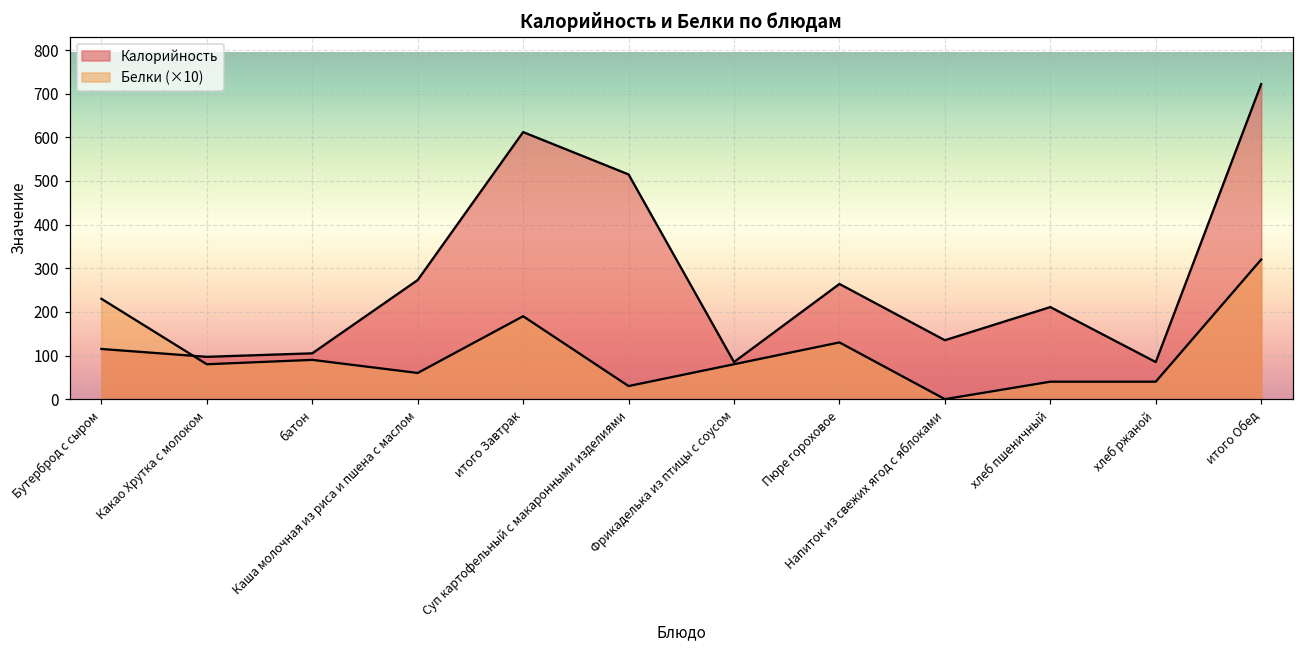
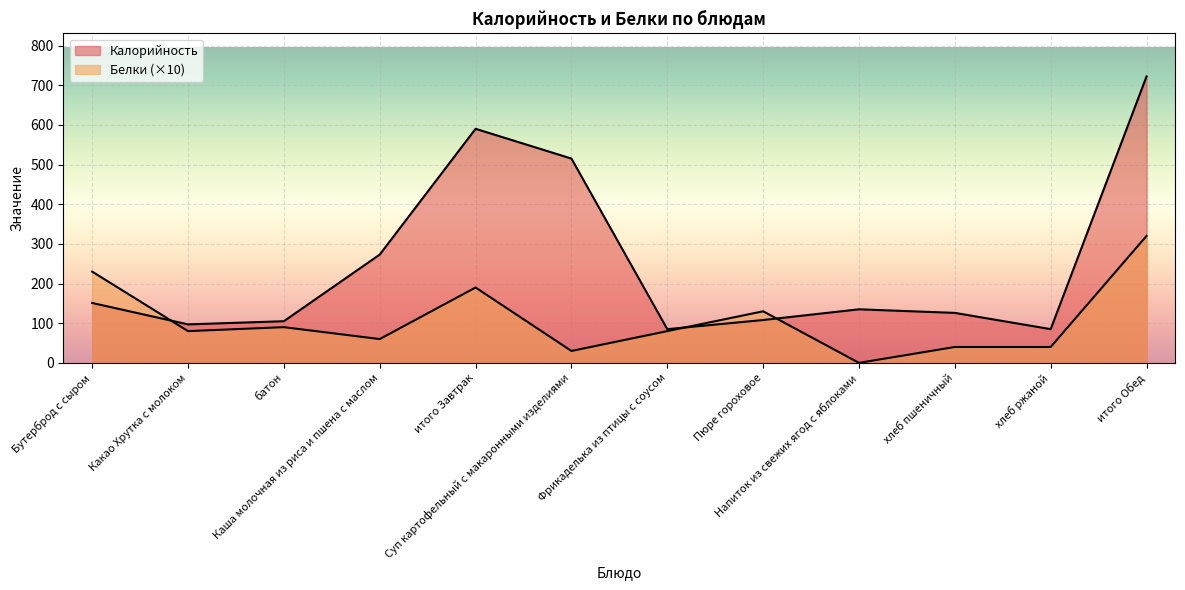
Калорийность, Бутерброд с сыром: 120 -> 150
Калорийность, итого Завтрак: 610 -> 590
Калорийность, Пюре гороховое: 260 -> 110
Калорийность, хлеб пшеничный: 210 -> 130
